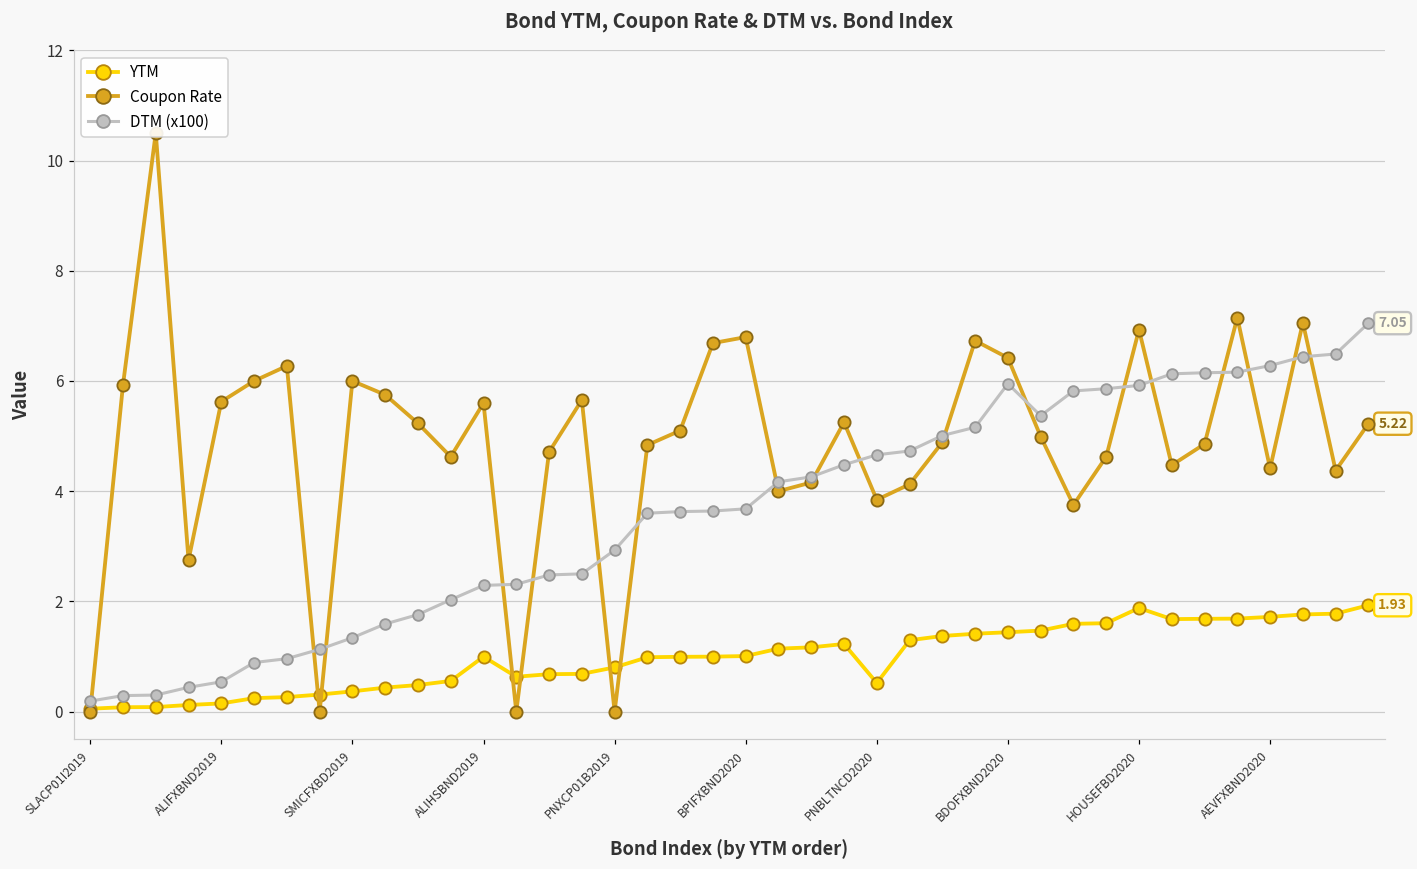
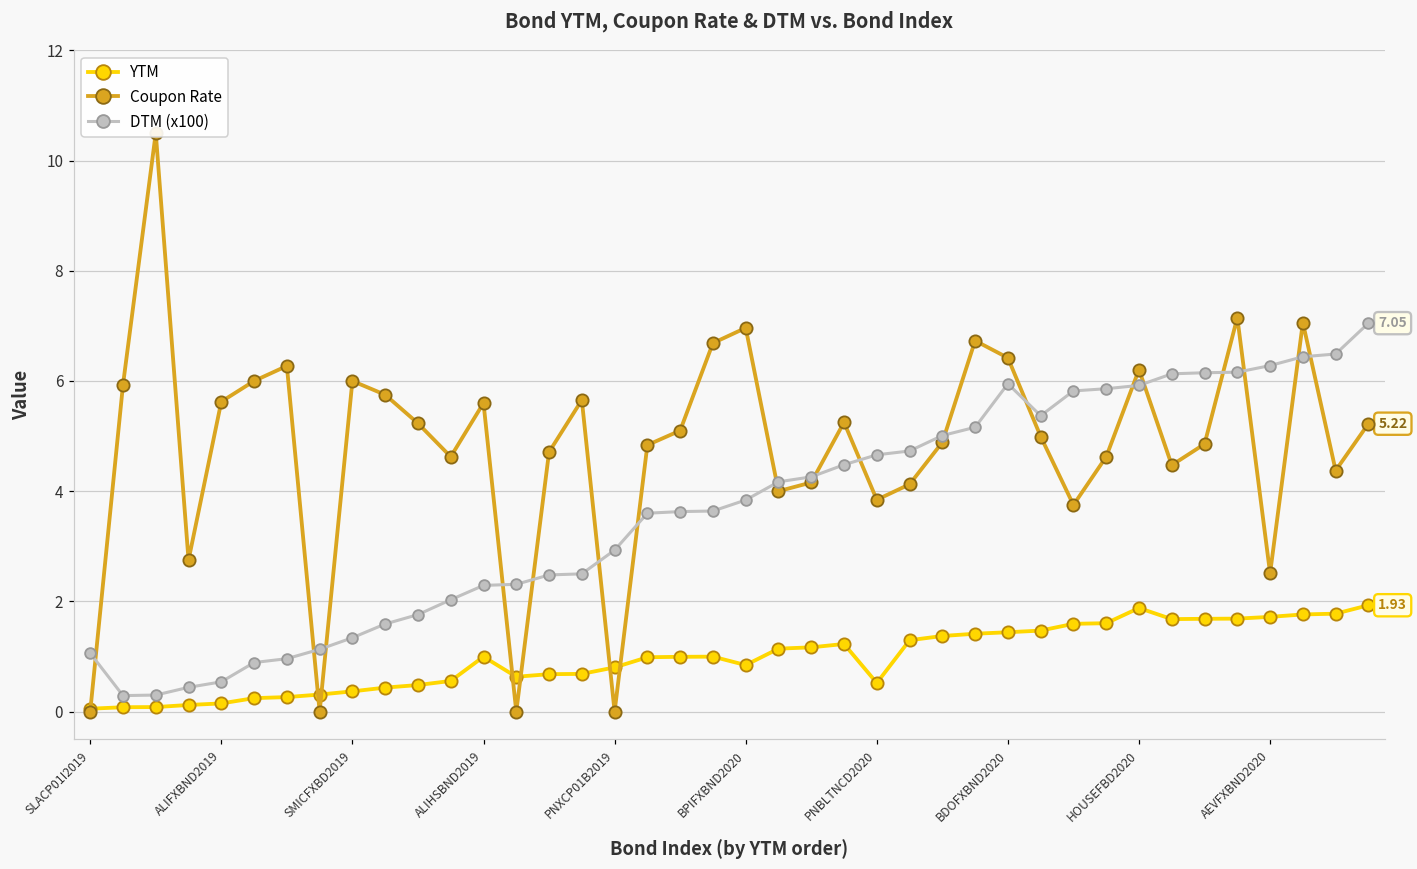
DTM (x100), SLACP01I2019: 0.2 -> 1.1
YTM, BPIFXBND2020: 1.0 -> 0.8
Coupon Rate, BPIFXBND2020: 6.8 -> 7.0
DTM (x100), BPIFXBND2020: 3.7 -> 3.8
Coupon Rate, HOUSEFBD2020: 6.9 -> 6.2
Coupon Rate, AEVFXBND2020: 4.4 -> 2.5
